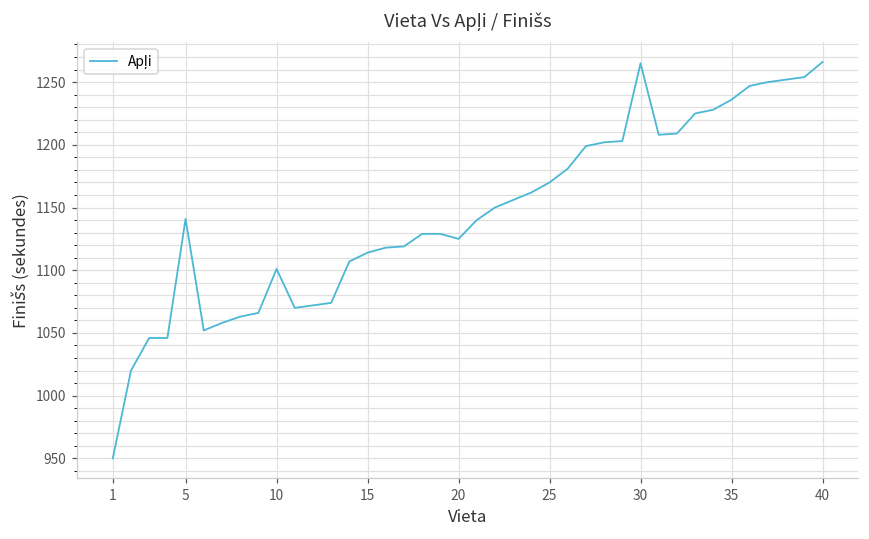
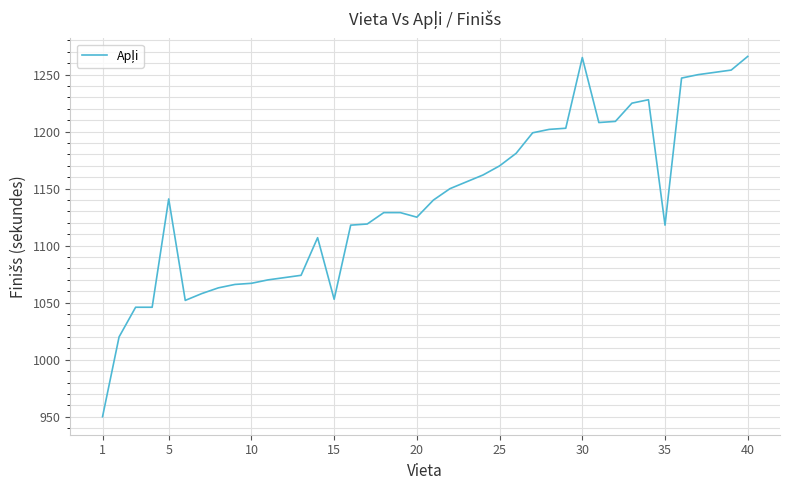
10: 1101 -> 1067
15: 1114 -> 1053
35: 1236 -> 1118
